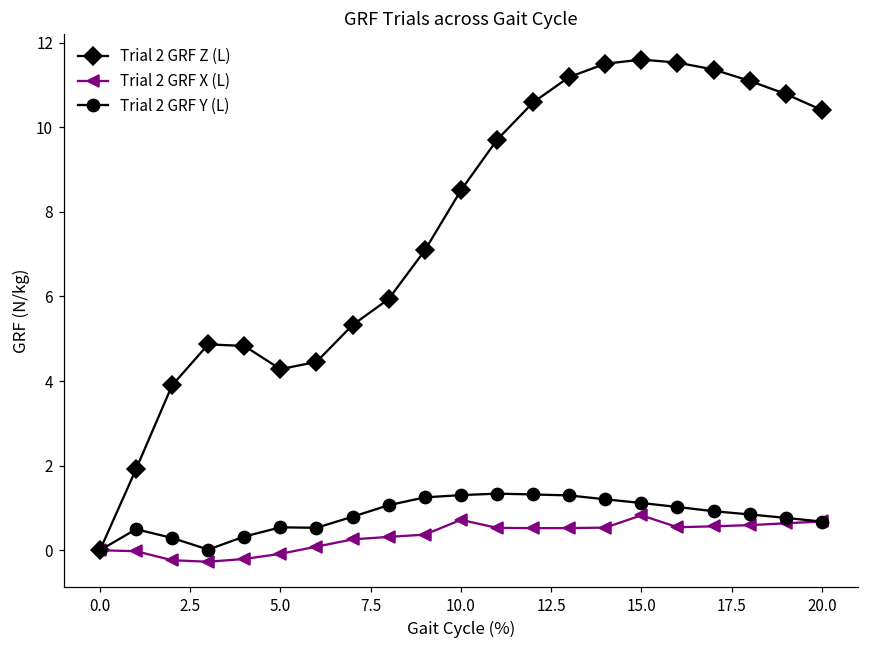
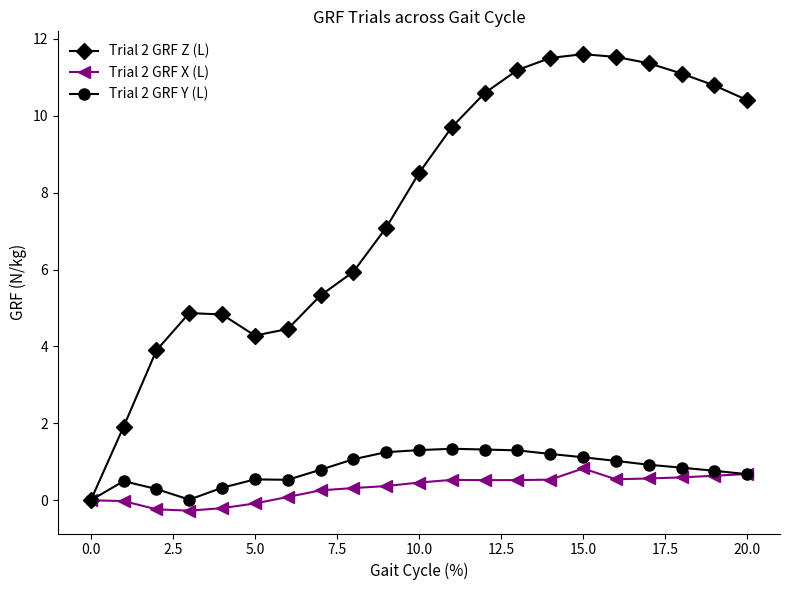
Trial 2 GRF X (L), 10.0: 0.7 -> 0.5
